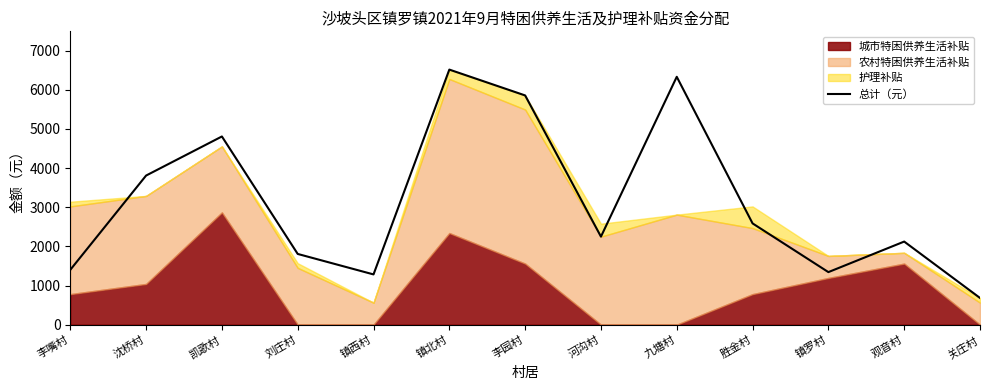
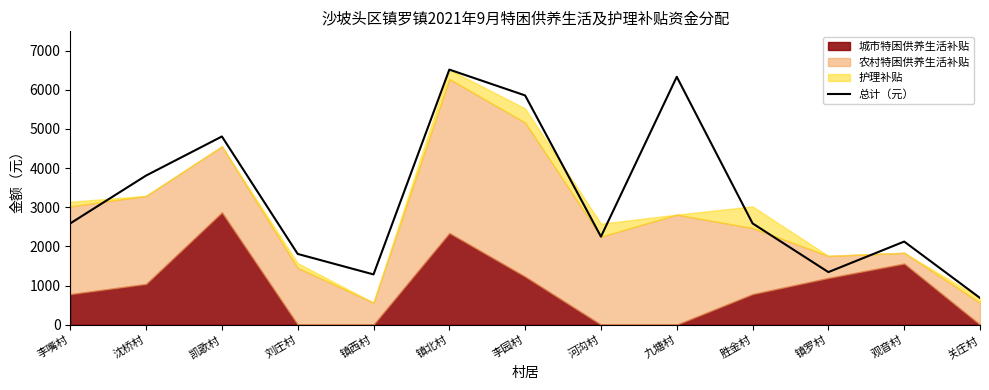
总计（元）, 李嘴村: 1400 -> 2600
城市特困供养生活补贴, 李园村: 1600 -> 1200
